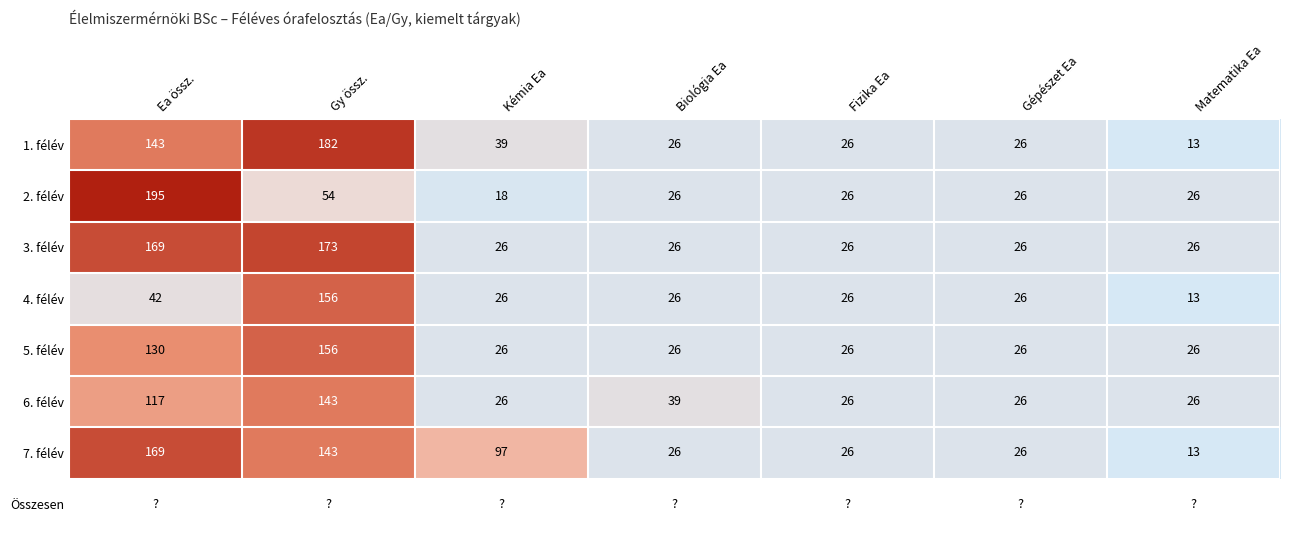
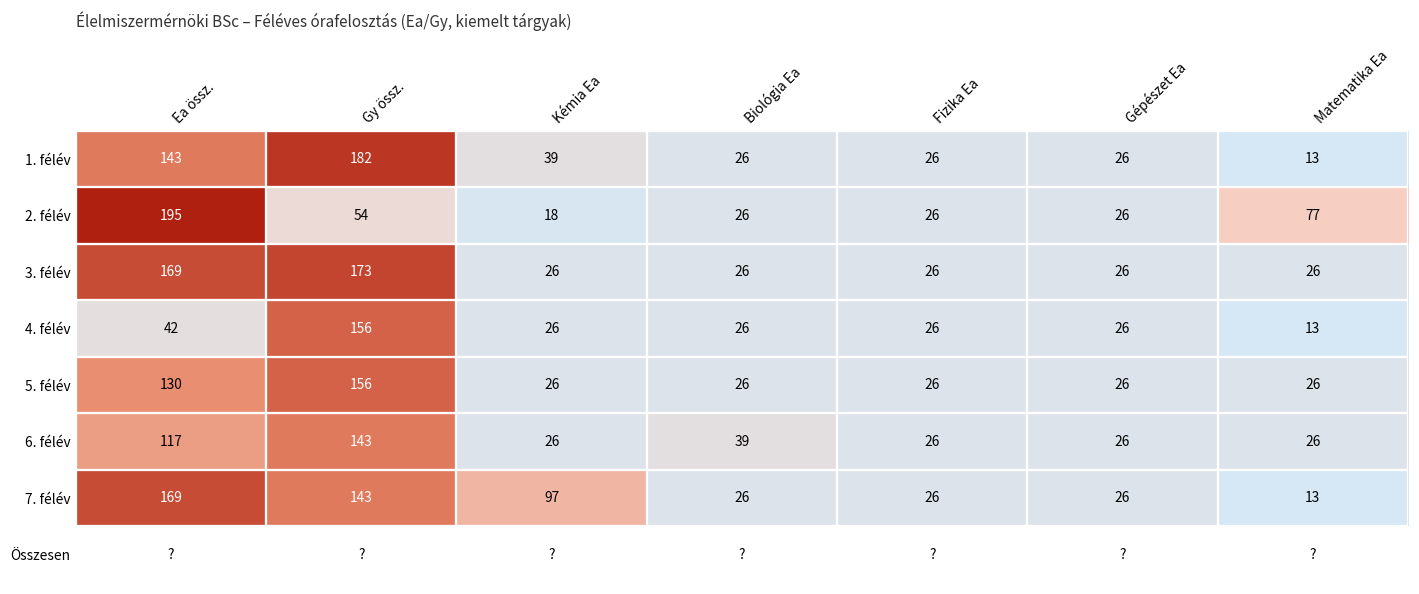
2. félév, Matematika Ea: 26 -> 77
